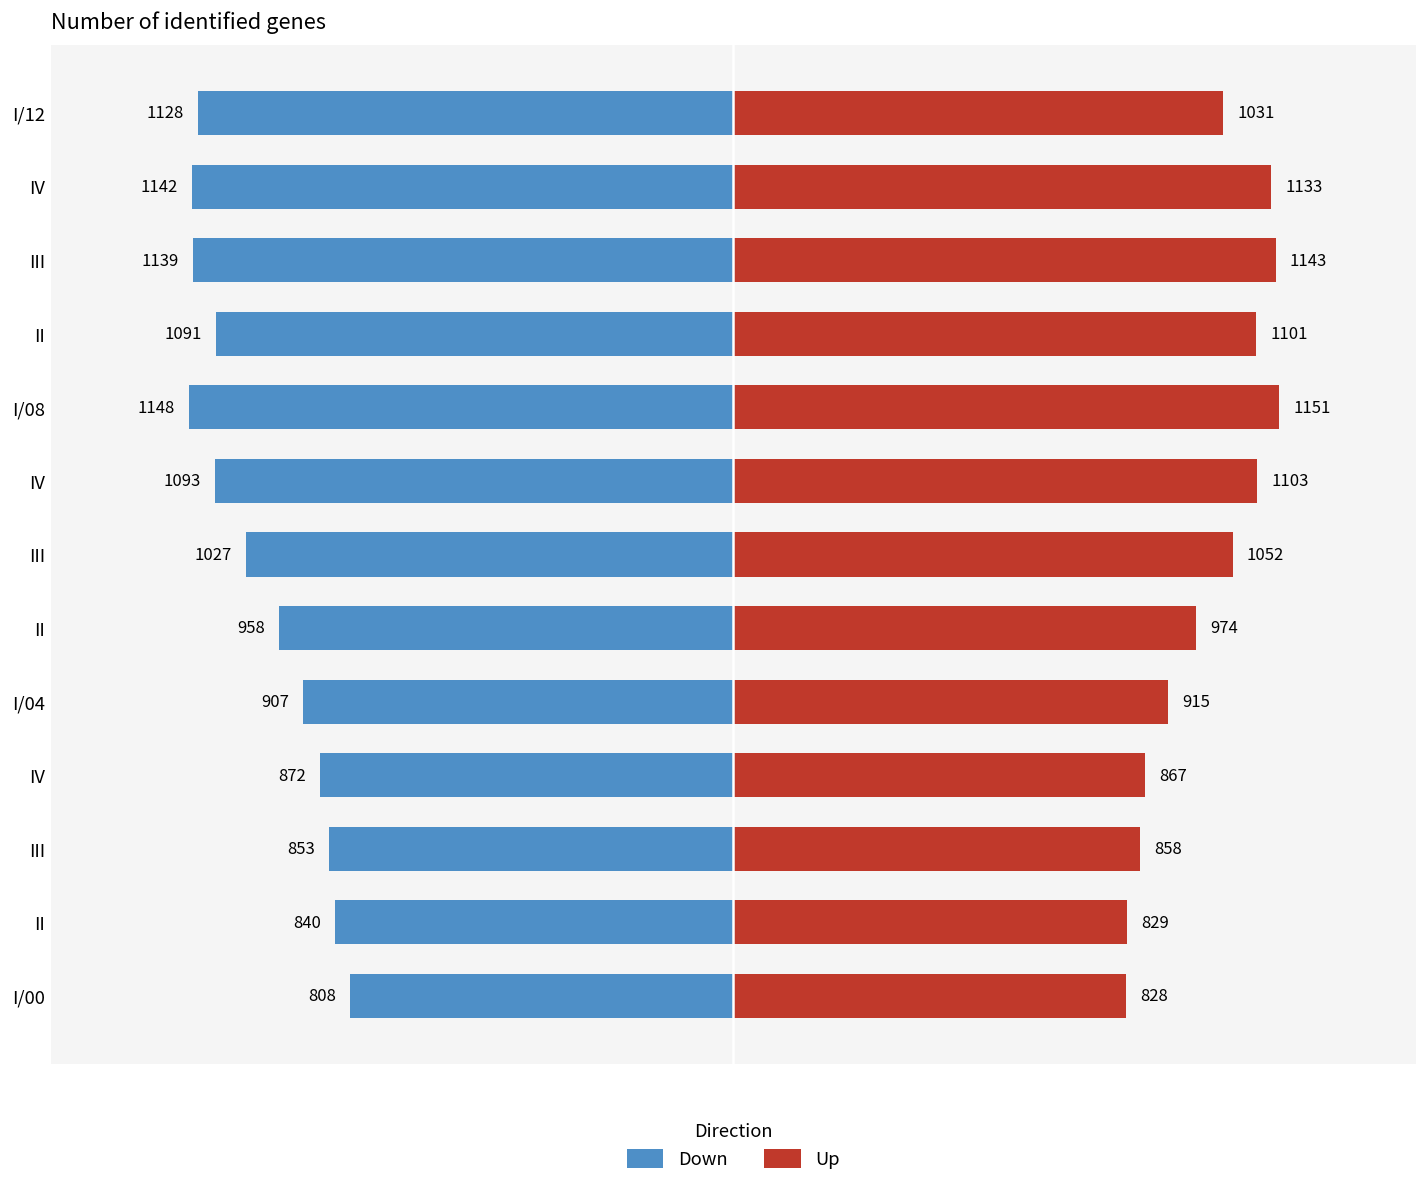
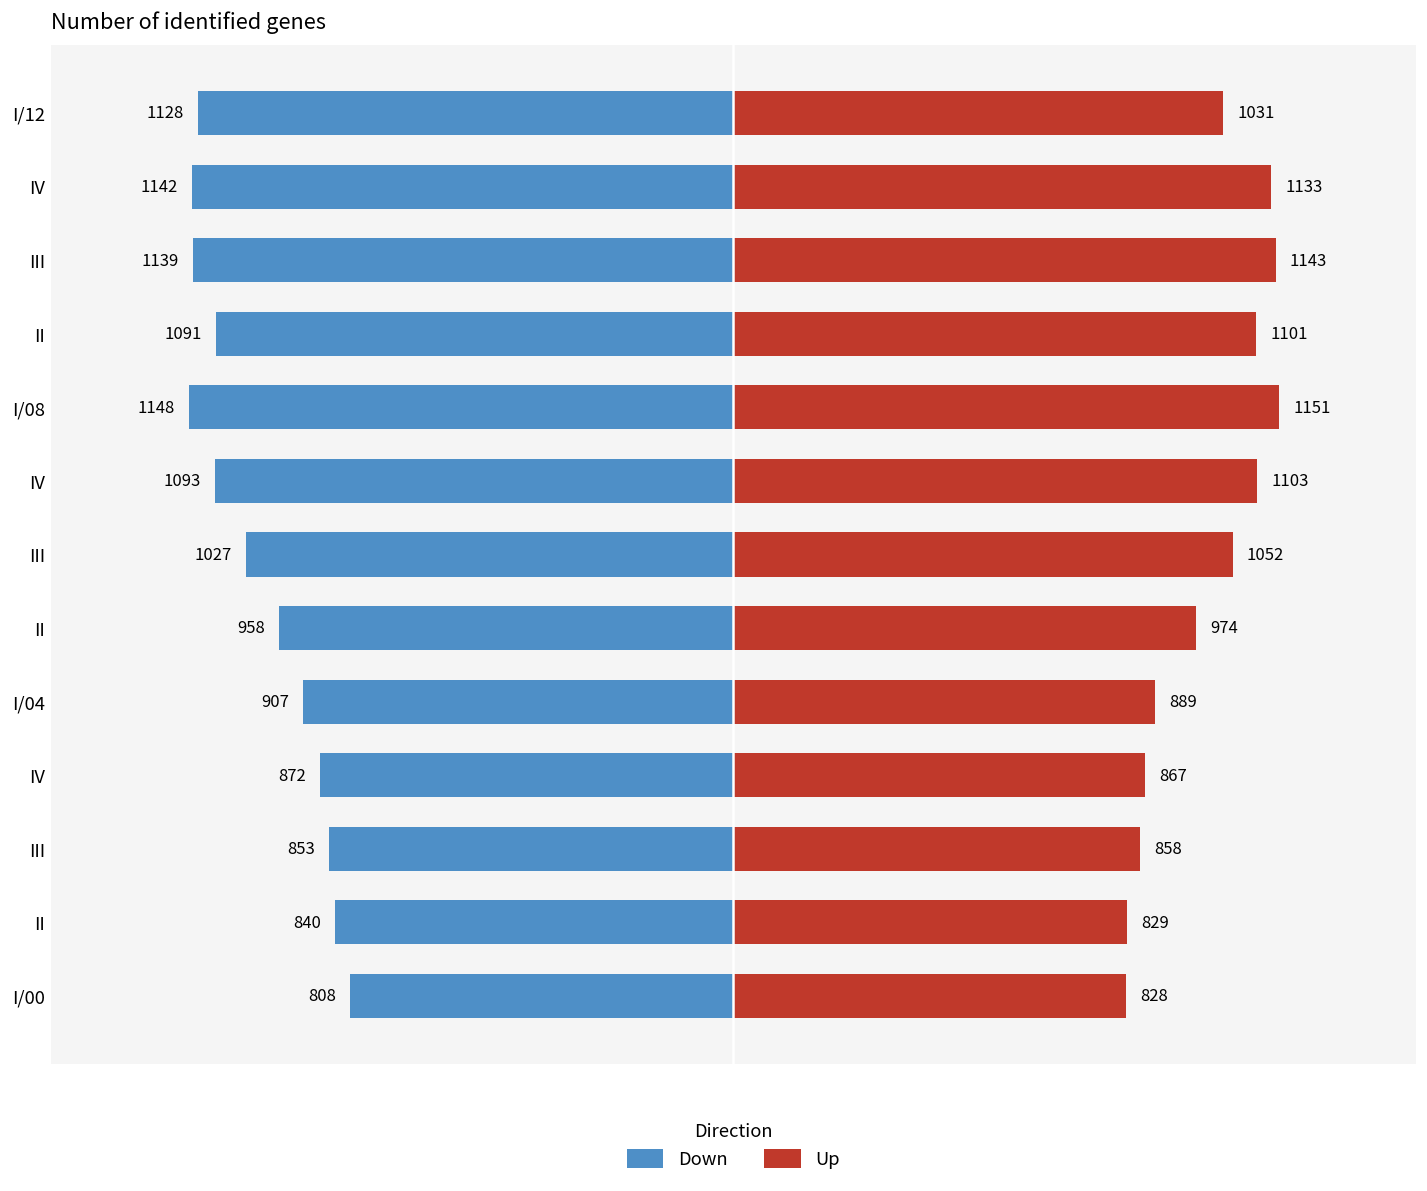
Up, I/04: 915 -> 889
